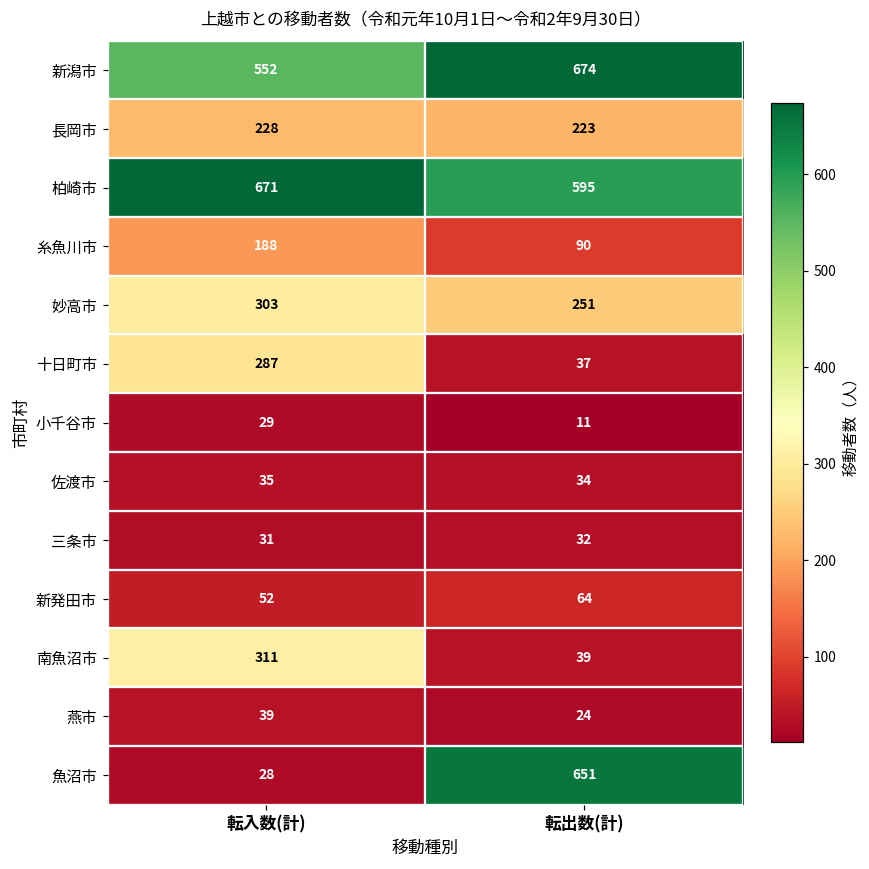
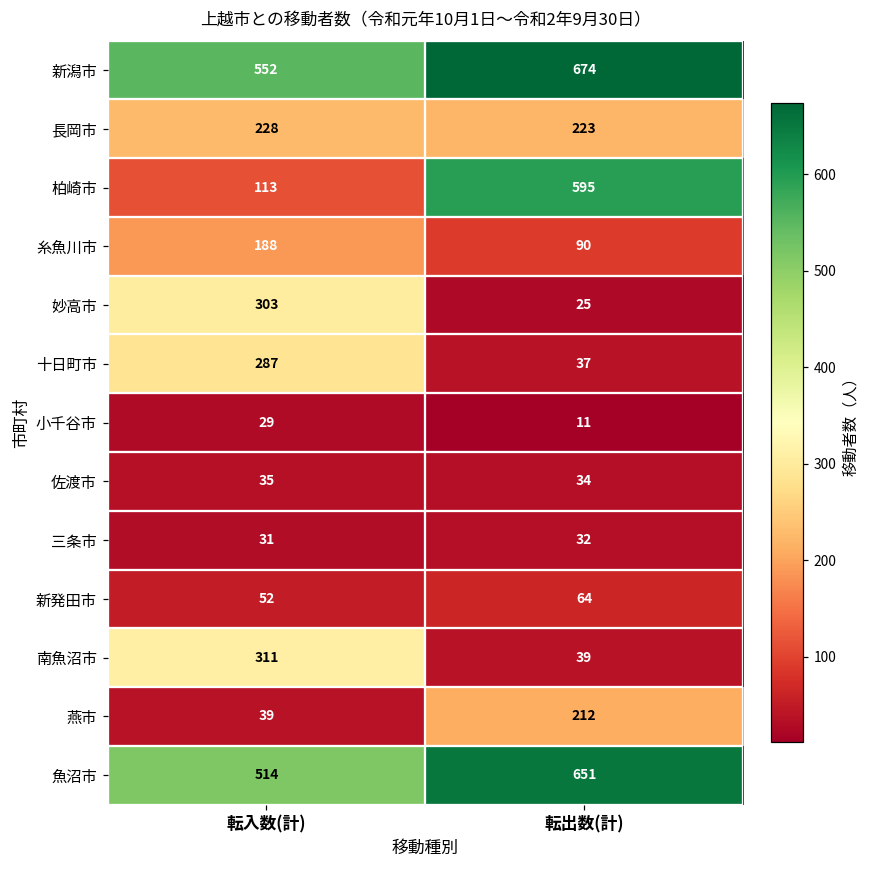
柏崎市, 転入数(計): 671 -> 113
妙高市, 転出数(計): 251 -> 25
燕市, 転出数(計): 24 -> 212
魚沼市, 転入数(計): 28 -> 514
